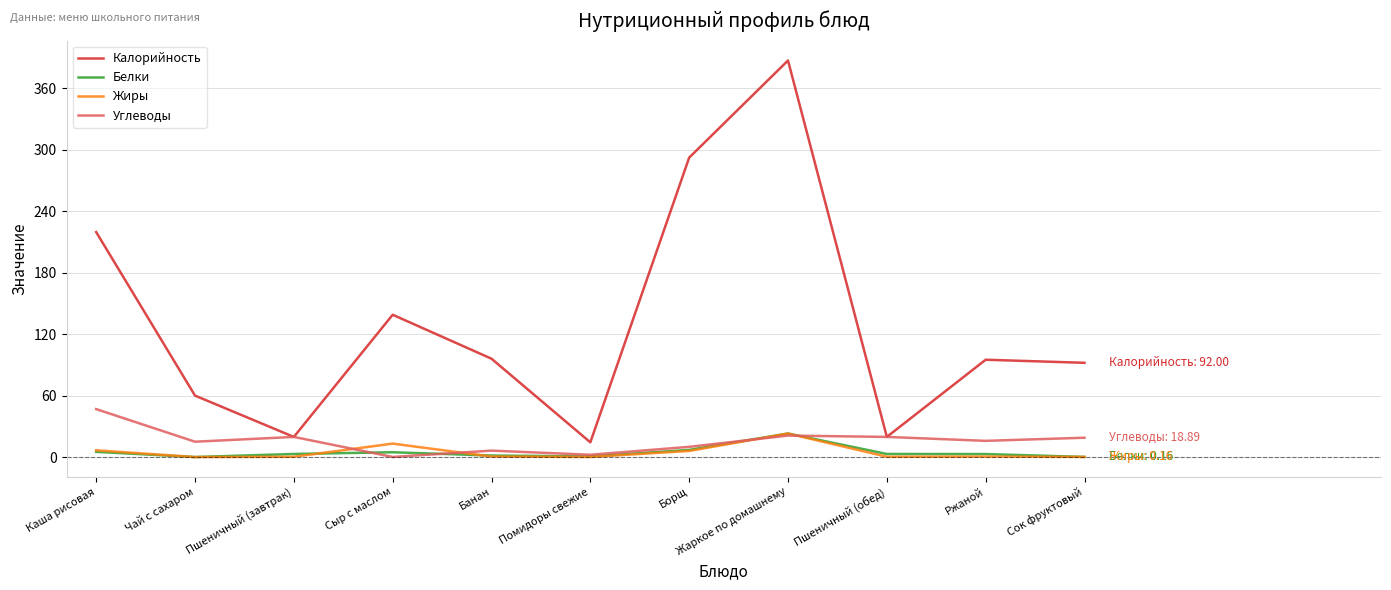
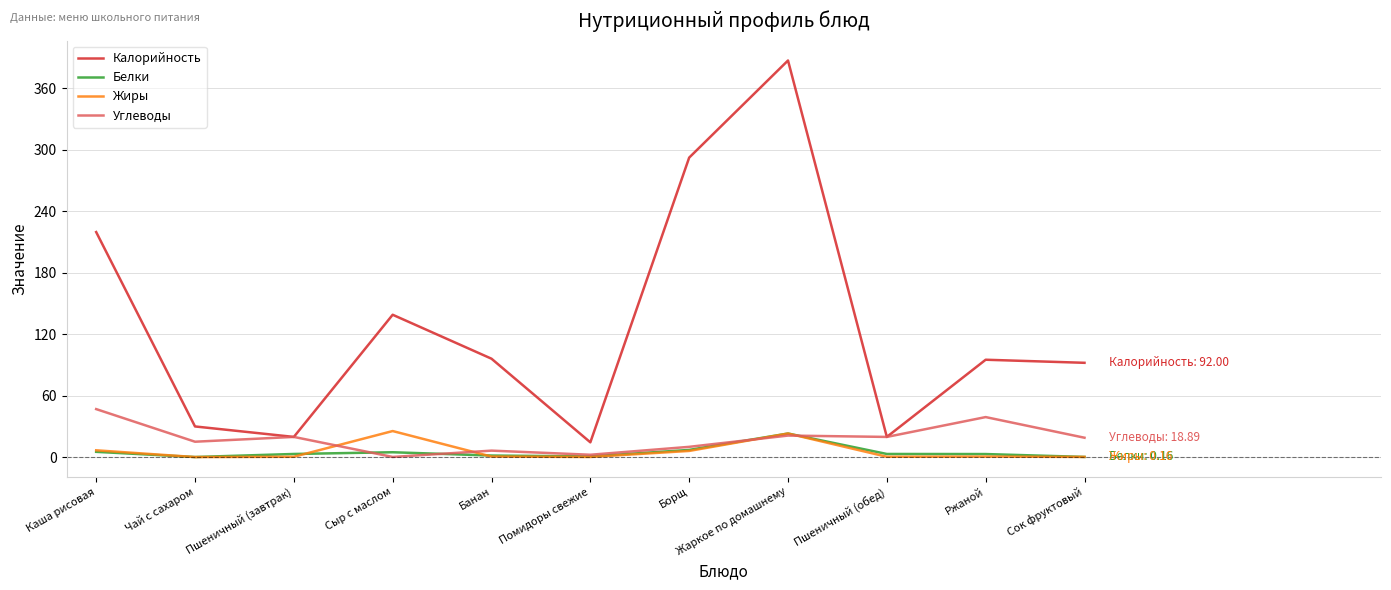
Калорийность, Чай с сахаром: 60 -> 30
Жиры, Сыр с маслом: 13 -> 25
Углеводы, Ржаной: 16 -> 39
